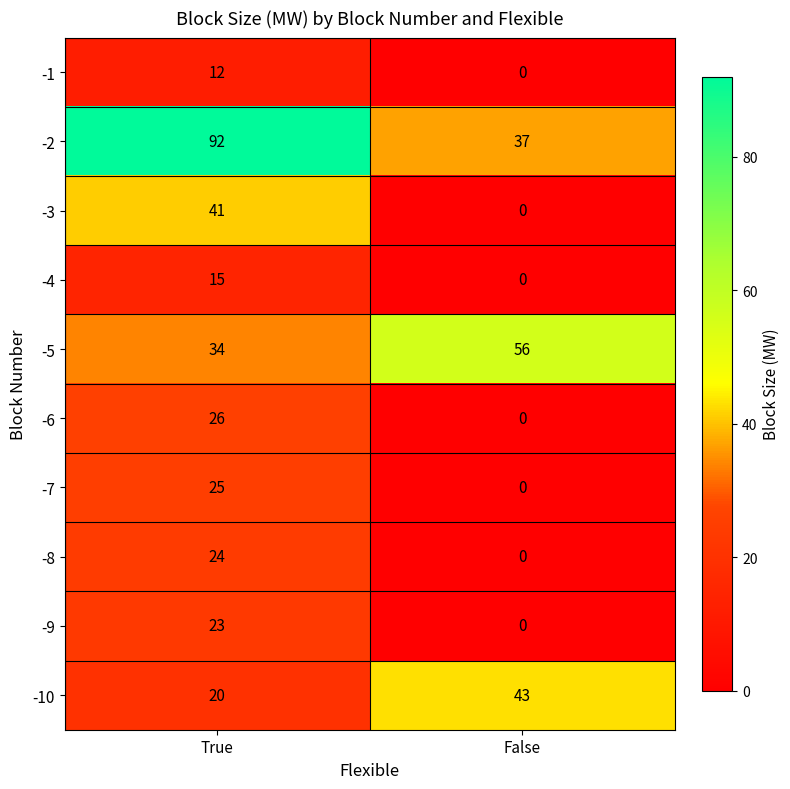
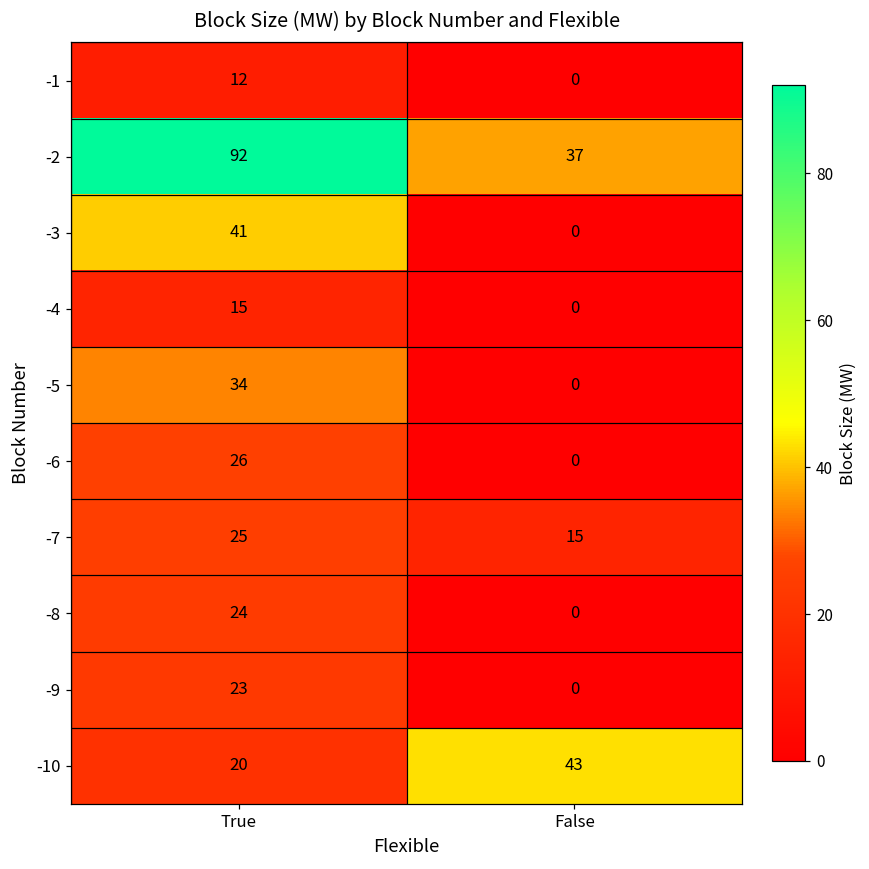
-5, False: 56 -> 0
-7, False: 0 -> 15
